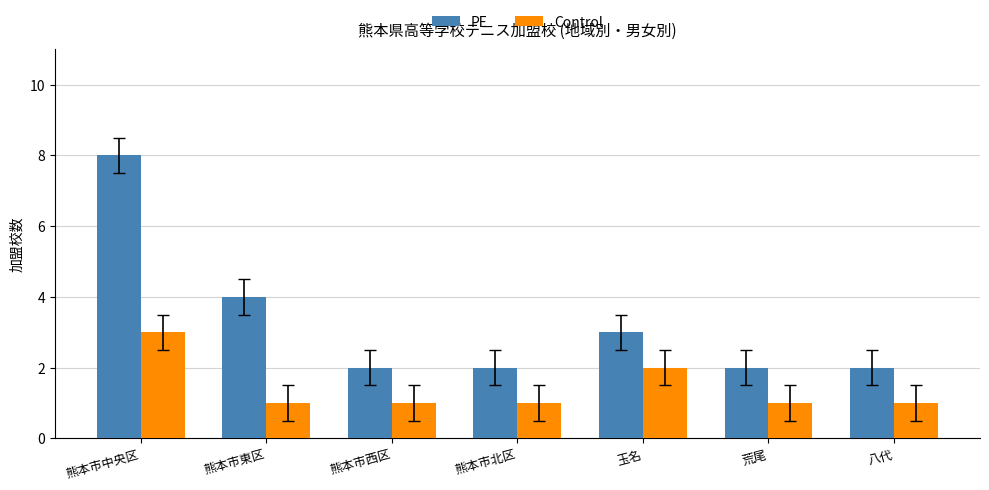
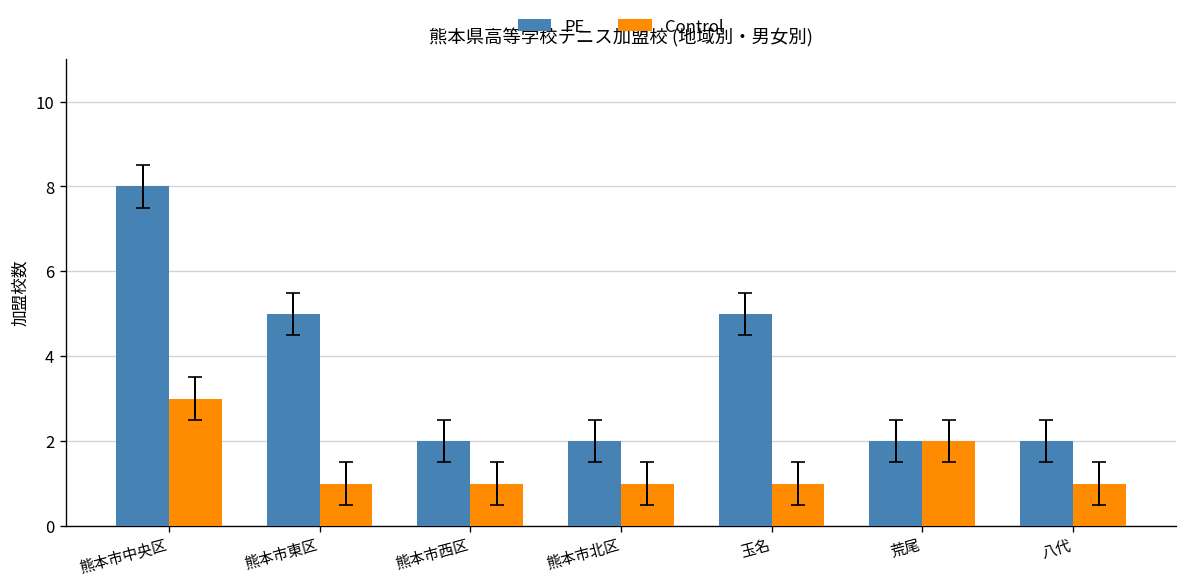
PE, 熊本市東区: 4 -> 5
PE, 玉名: 3 -> 5
Control, 玉名: 2 -> 1
Control, 荒尾: 1 -> 2
